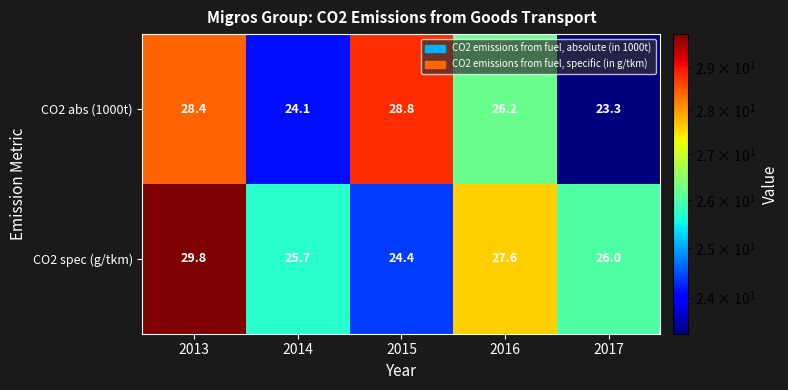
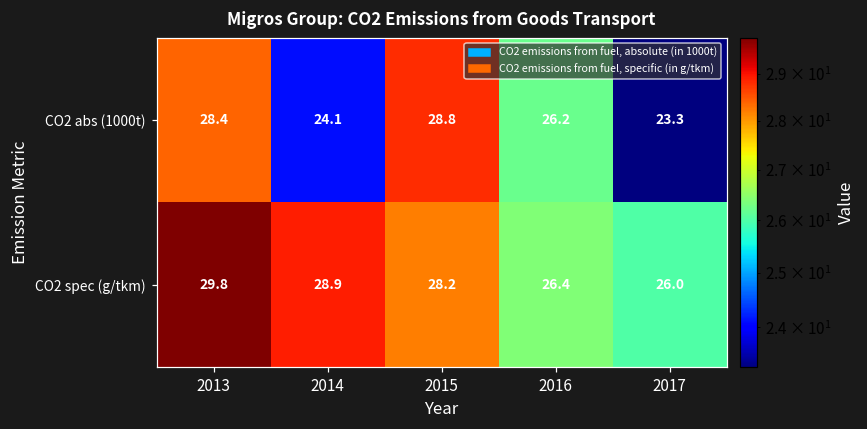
CO2 spec (g/tkm), 2014: 25.7 -> 28.9
CO2 spec (g/tkm), 2015: 24.4 -> 28.2
CO2 spec (g/tkm), 2016: 27.6 -> 26.4
